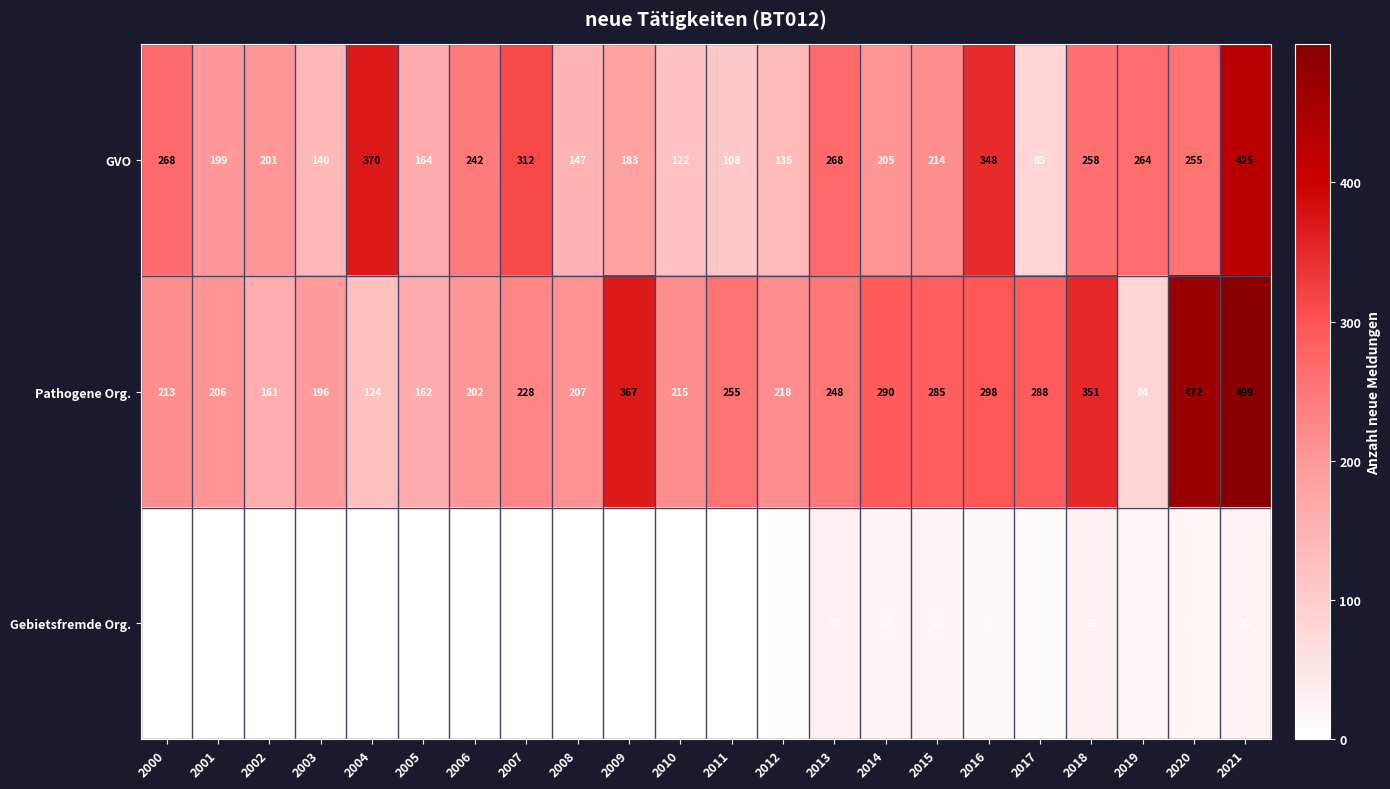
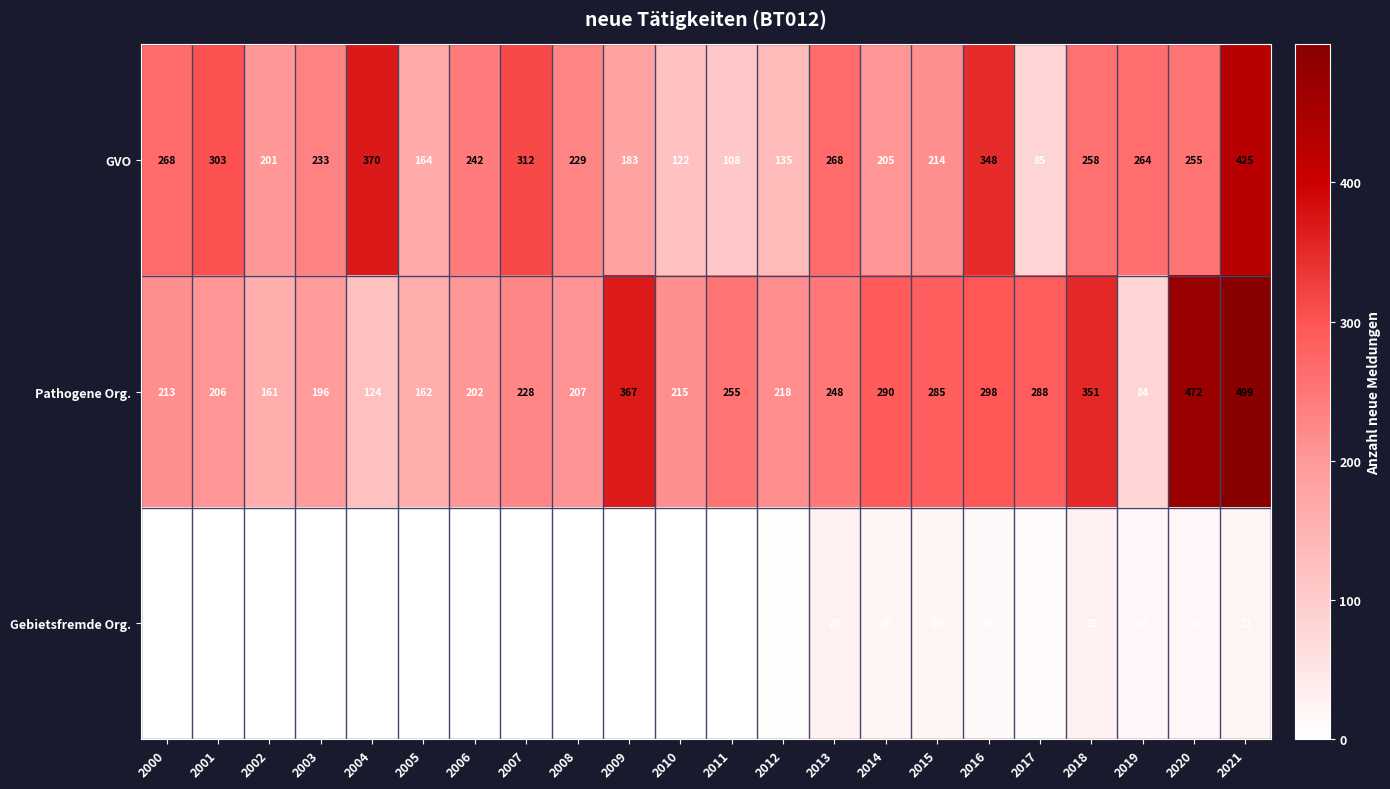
GVO, 2001: 199 -> 303
GVO, 2003: 140 -> 233
GVO, 2008: 147 -> 229
